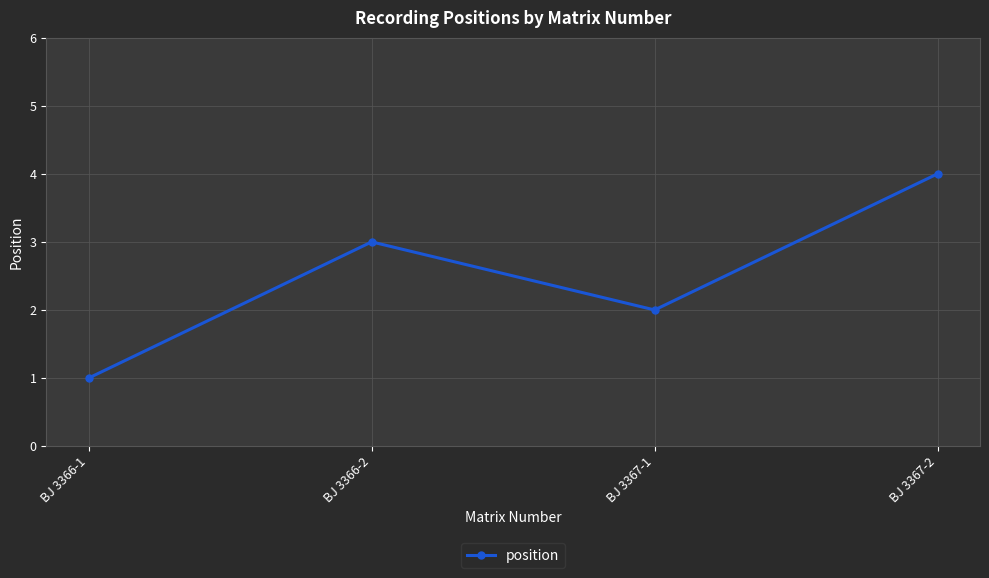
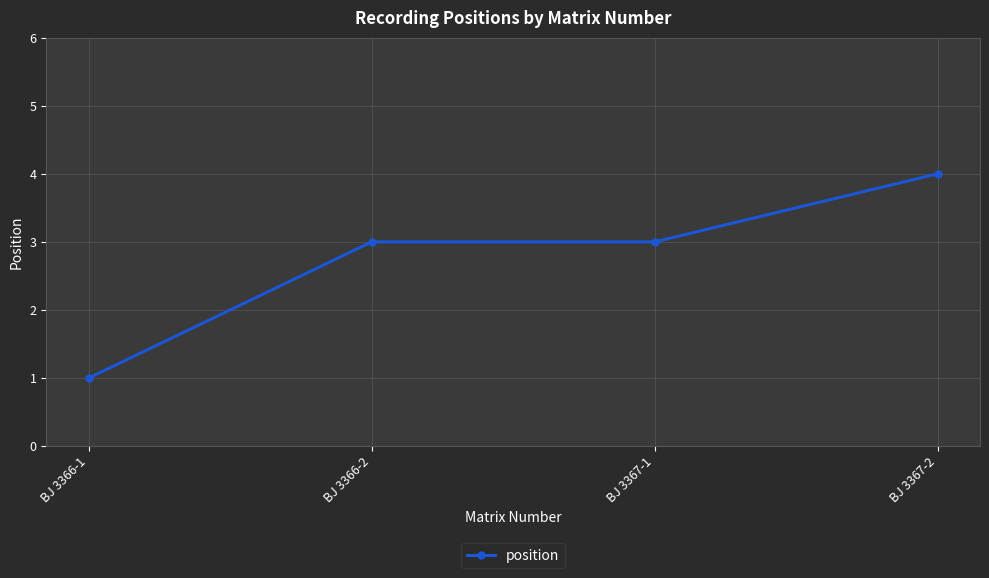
BJ 3367-1: 2 -> 3
